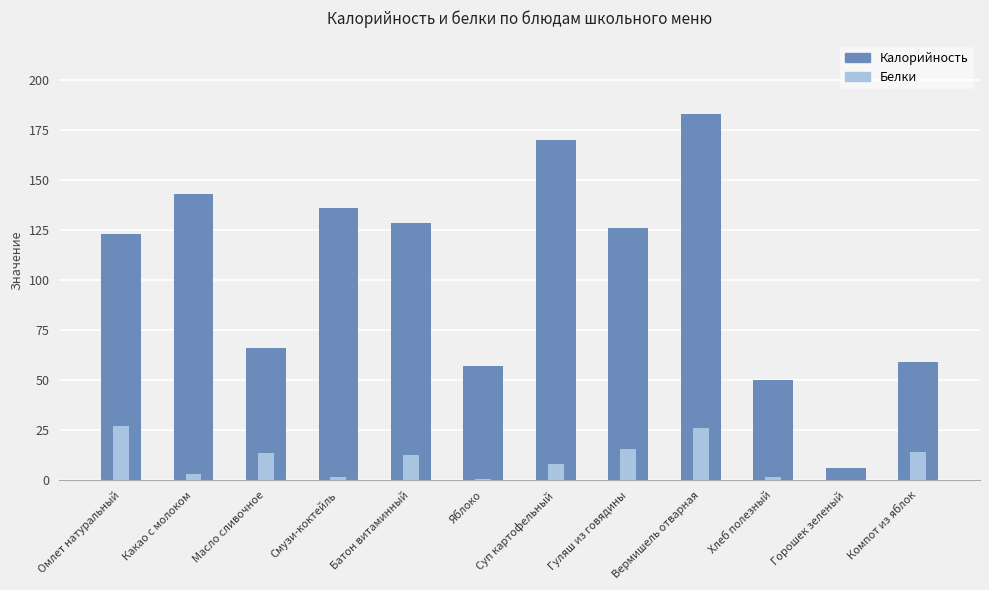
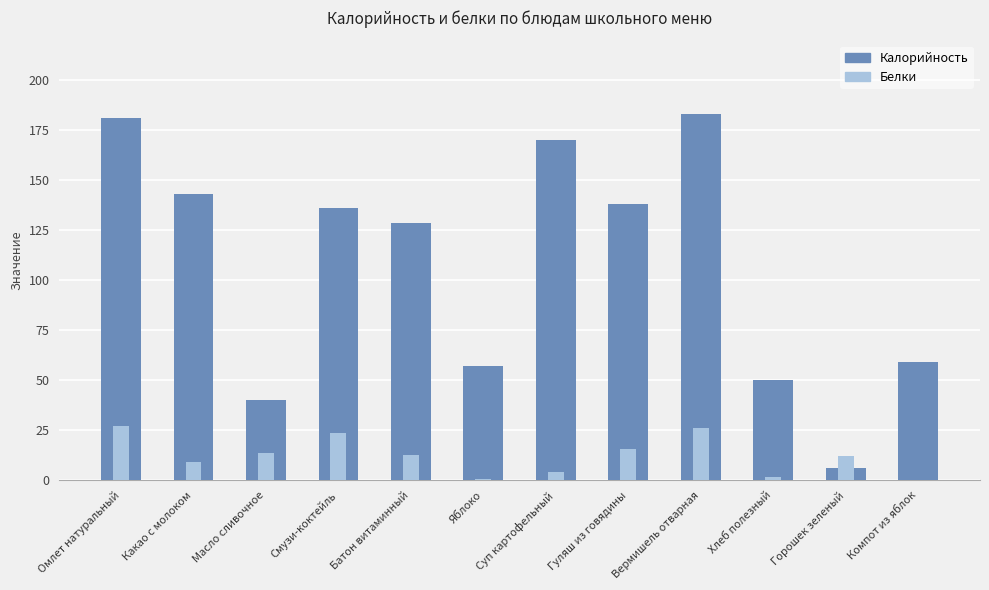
Калорийность, Омлет натуральный: 123 -> 181
Белки, Какао с молоком: 3 -> 9
Калорийность, Масло сливочное: 66 -> 40
Белки, Смузи-коктейль: 2 -> 24
Белки, Суп картофельный: 8 -> 4
Калорийность, Гуляш из говядины: 126 -> 138
Белки, Горошек зеленый: 0 -> 12
Белки, Компот из яблок: 14 -> 0
